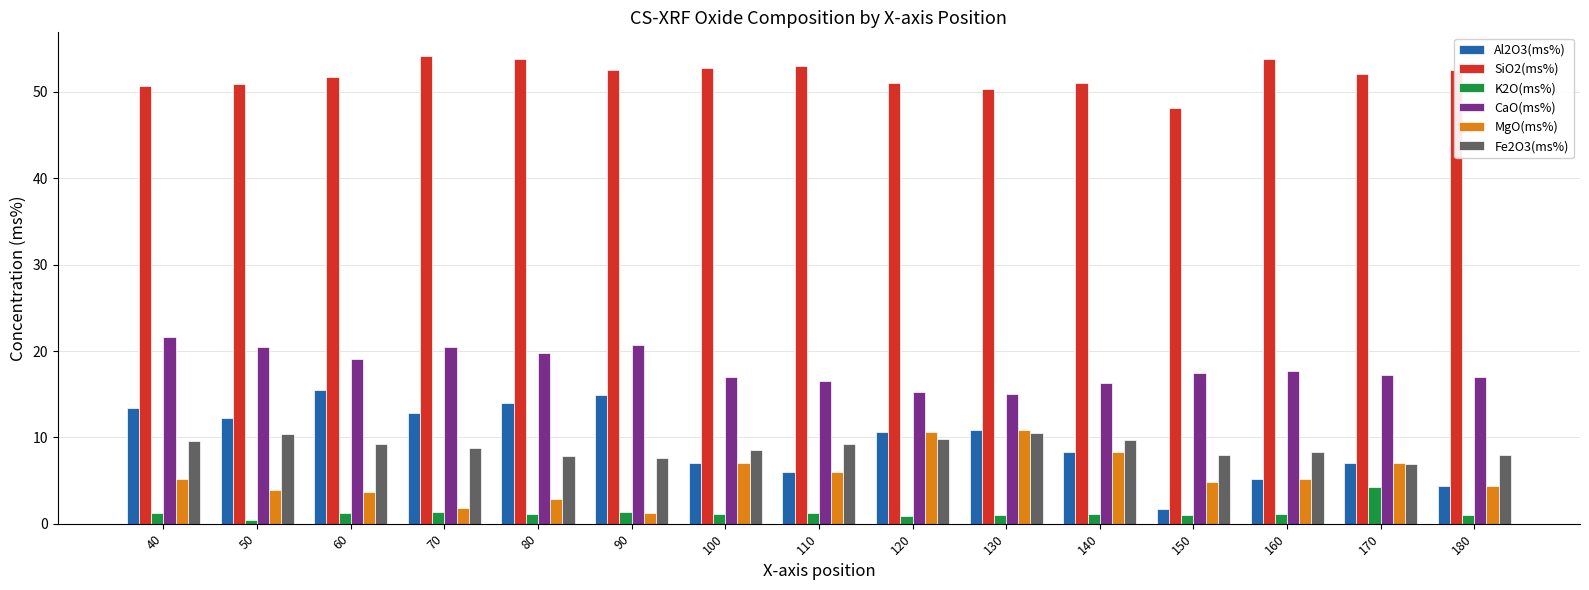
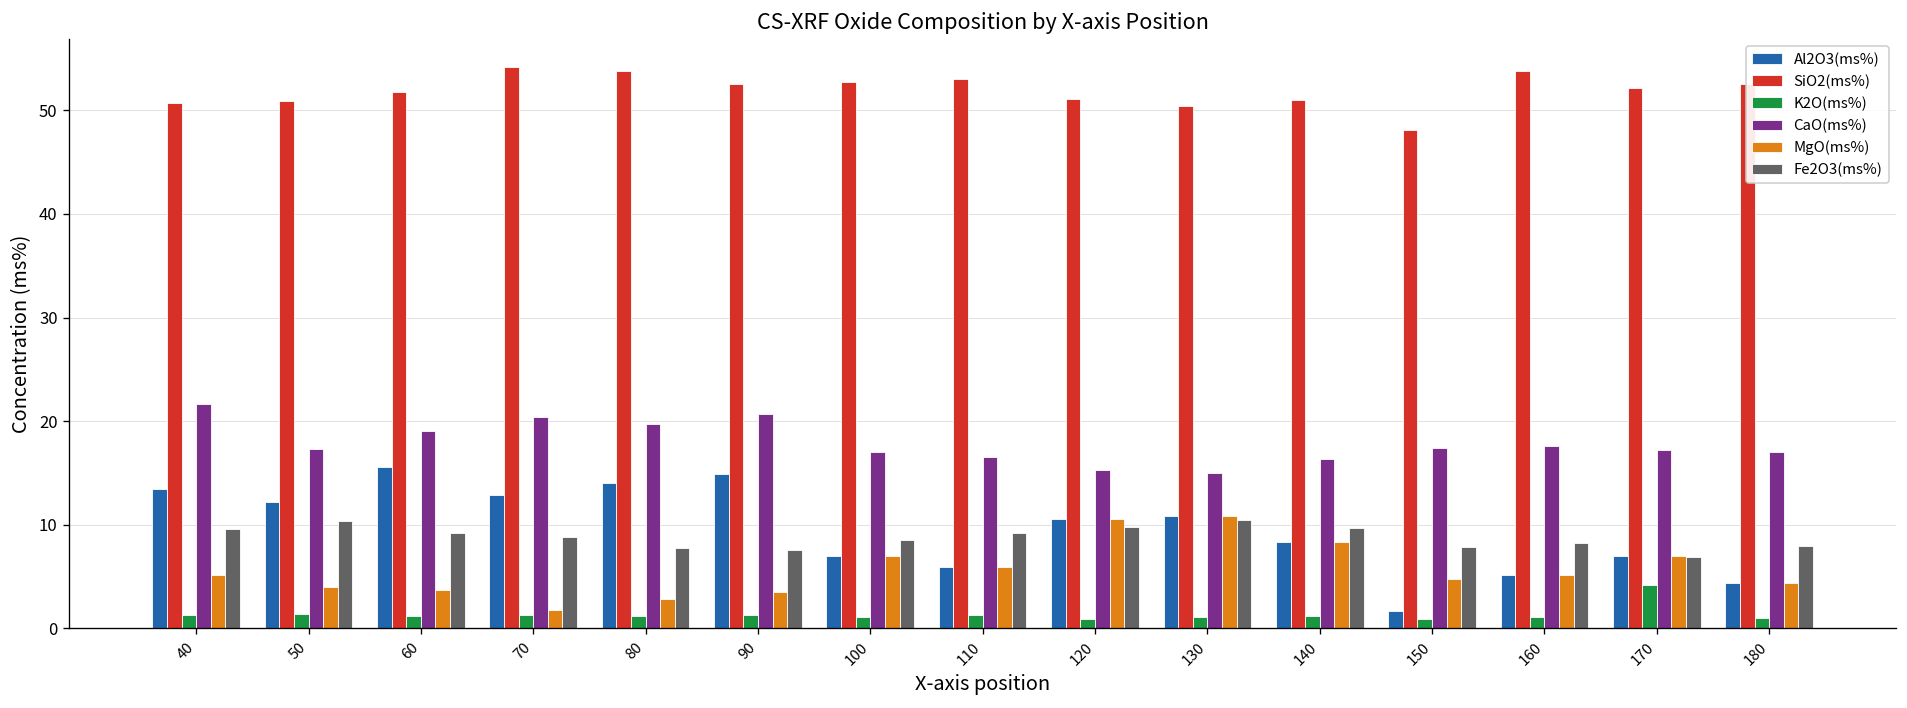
K2O(ms%), 50: 0 -> 1
CaO(ms%), 50: 20 -> 17
MgO(ms%), 90: 1 -> 4
